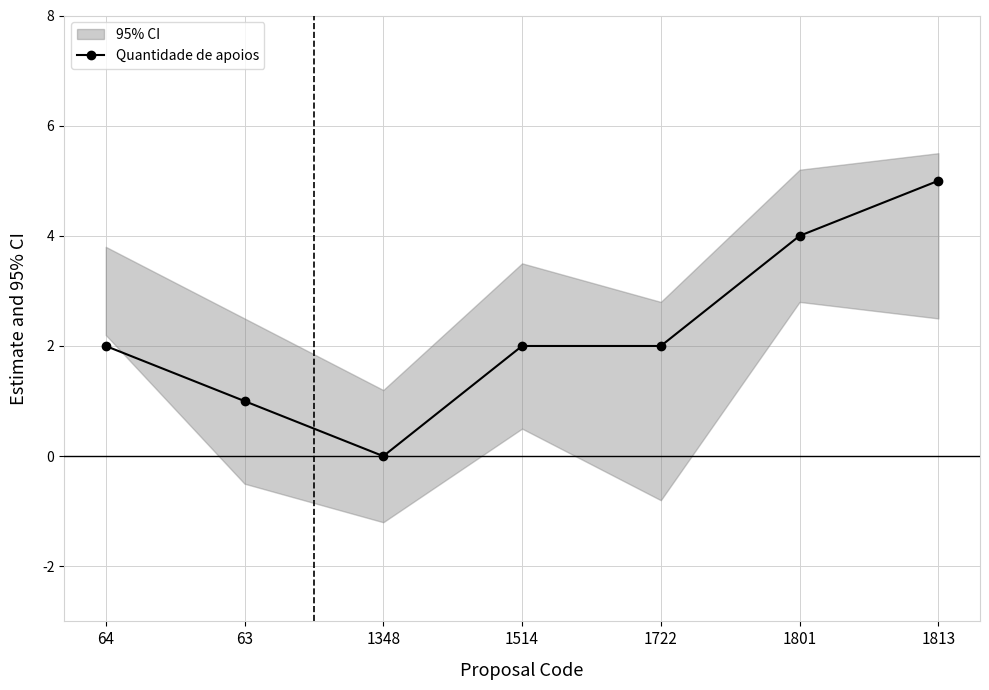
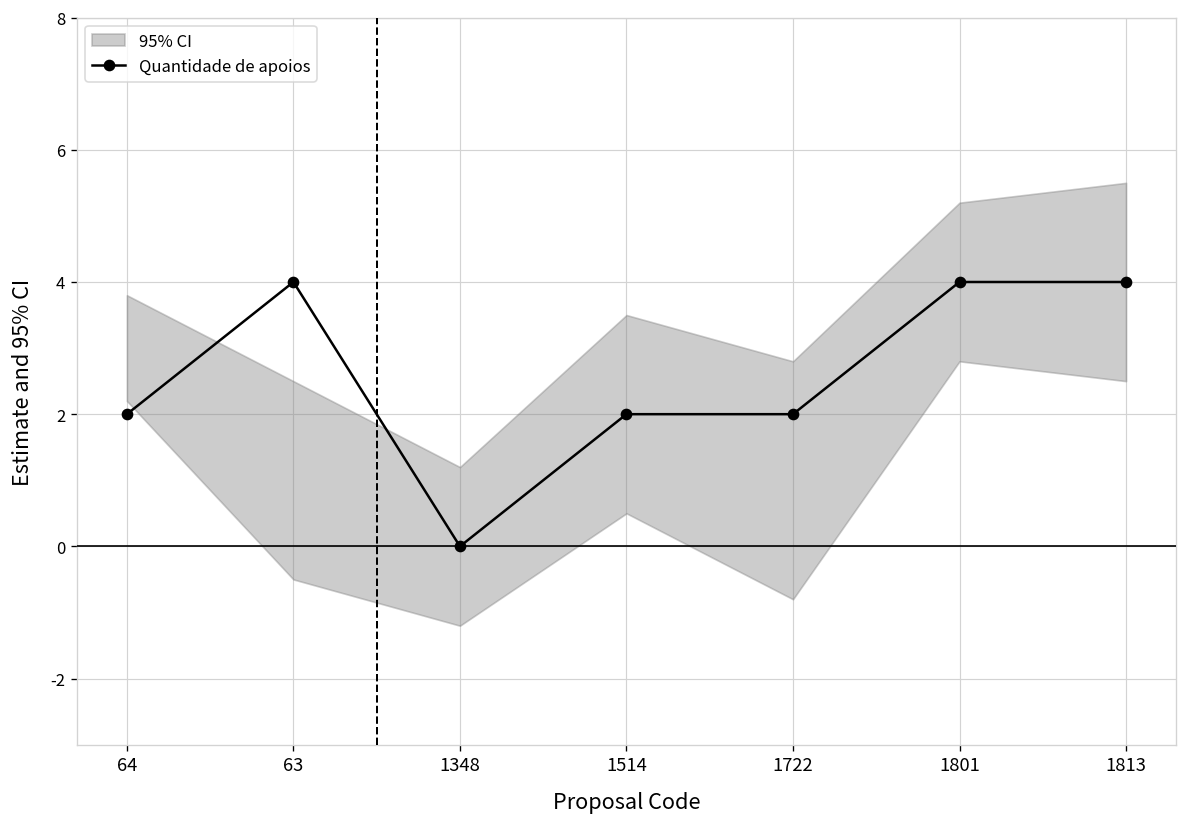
Quantidade de apoios, 63: 1 -> 4
Quantidade de apoios, 1813: 5 -> 4
